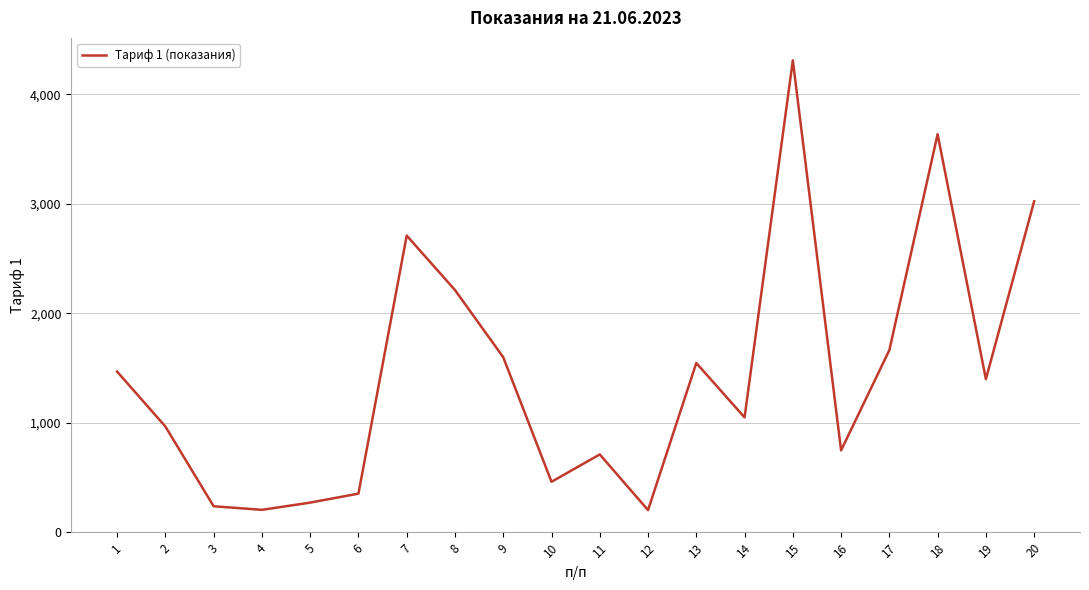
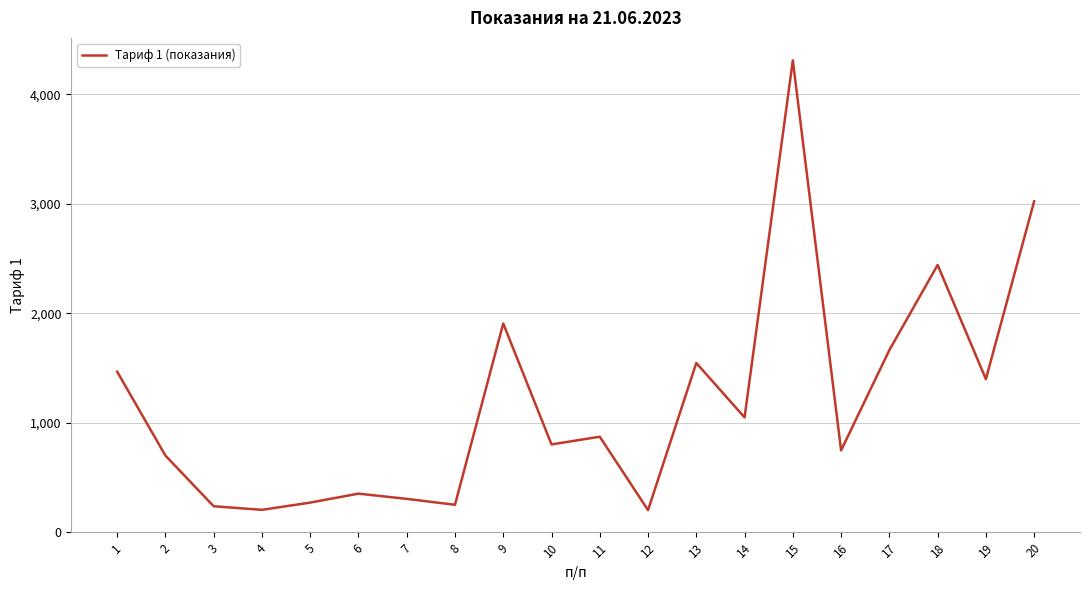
2: 960 -> 700
7: 2,710 -> 300
8: 2,210 -> 250
9: 1,600 -> 1,910
10: 460 -> 800
11: 710 -> 870
18: 3,640 -> 2,440
